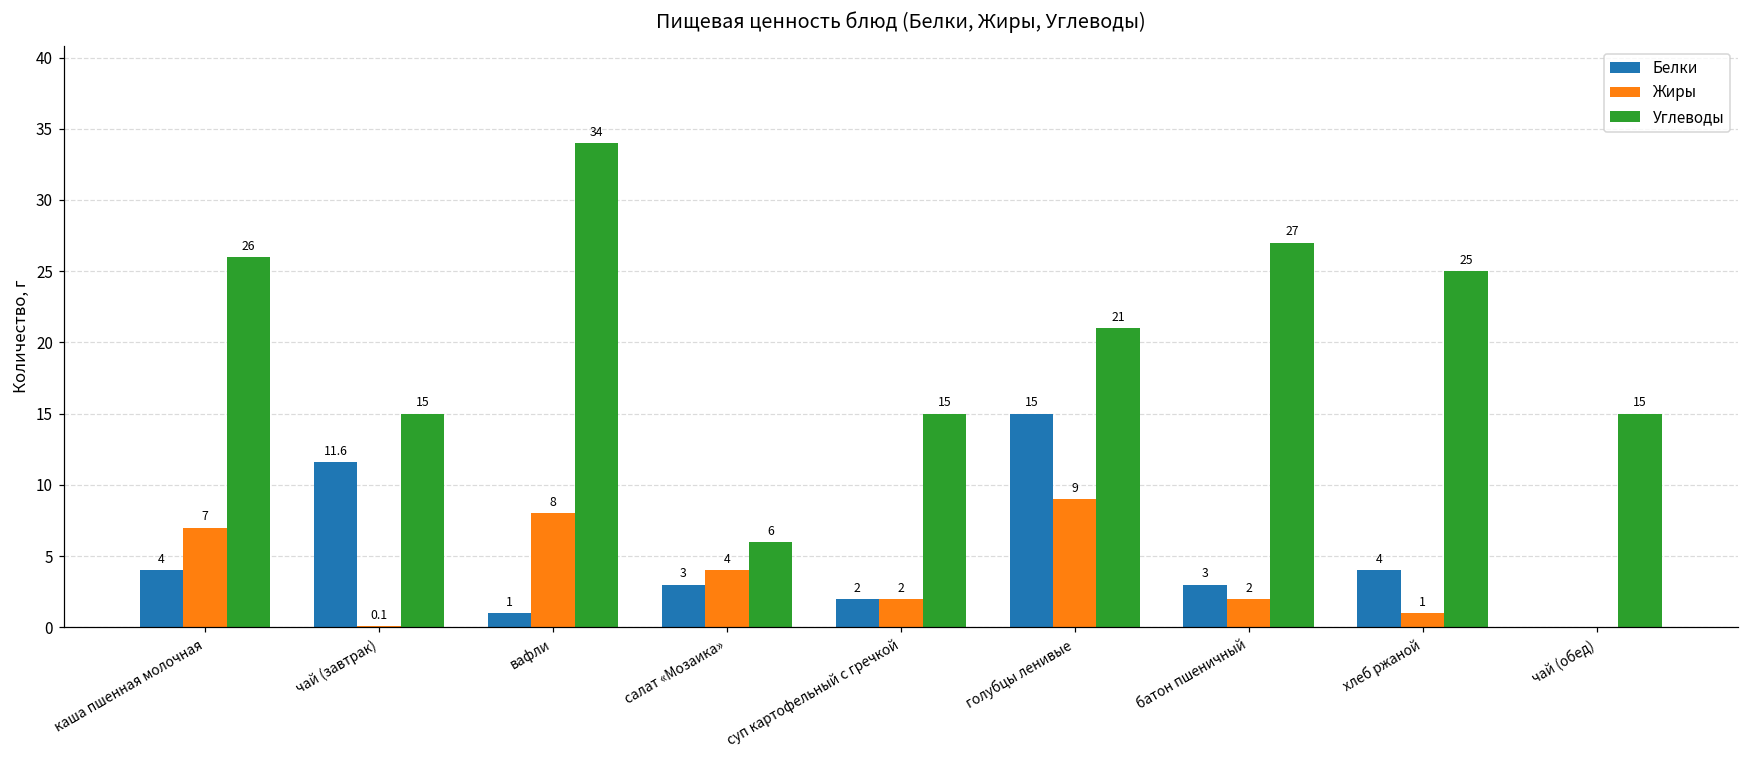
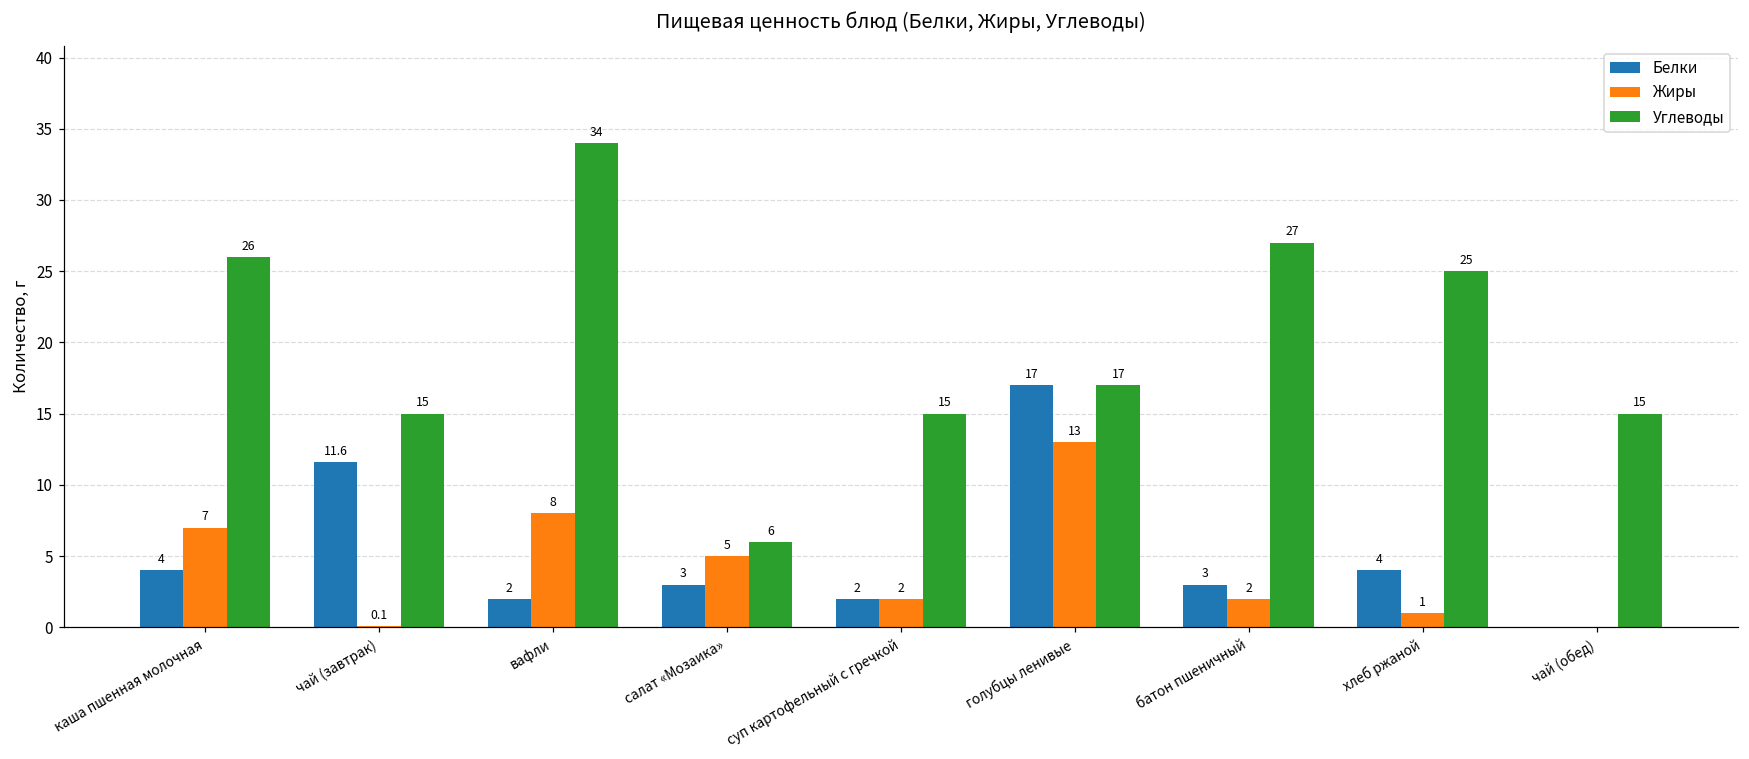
Белки, вафли: 1 -> 2
Жиры, салат «Мозаика»: 4 -> 5
Белки, голубцы ленивые: 15 -> 17
Жиры, голубцы ленивые: 9 -> 13
Углеводы, голубцы ленивые: 21 -> 17
